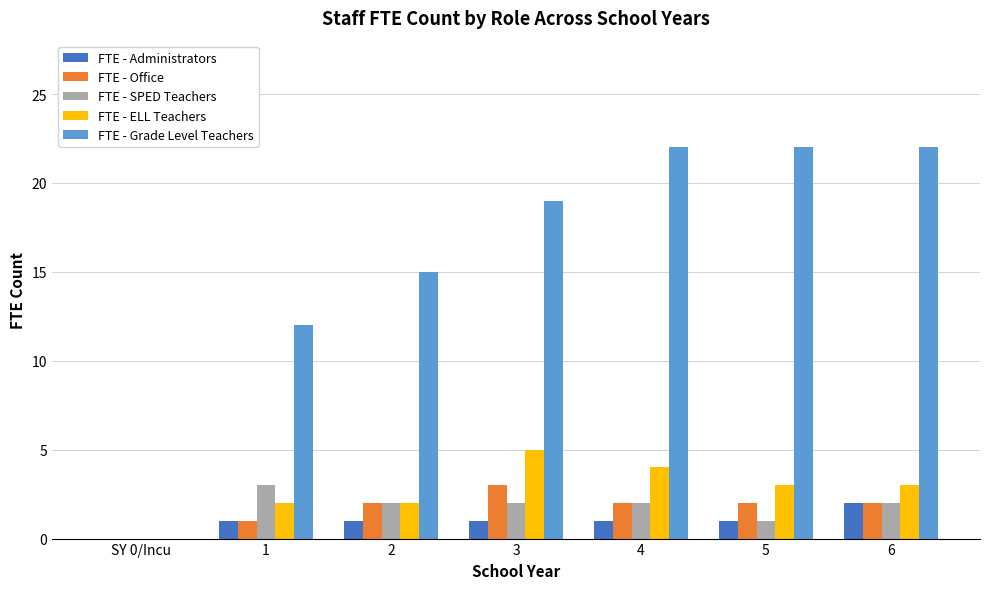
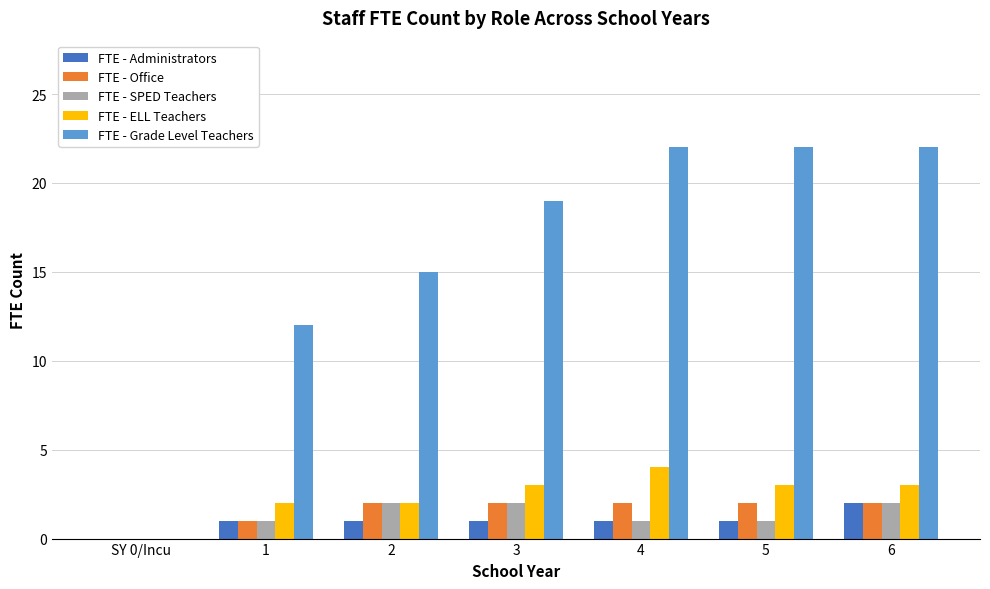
FTE - SPED Teachers, 1: 3 -> 1
FTE - Office, 3: 3 -> 2
FTE - ELL Teachers, 3: 5 -> 3
FTE - SPED Teachers, 4: 2 -> 1
